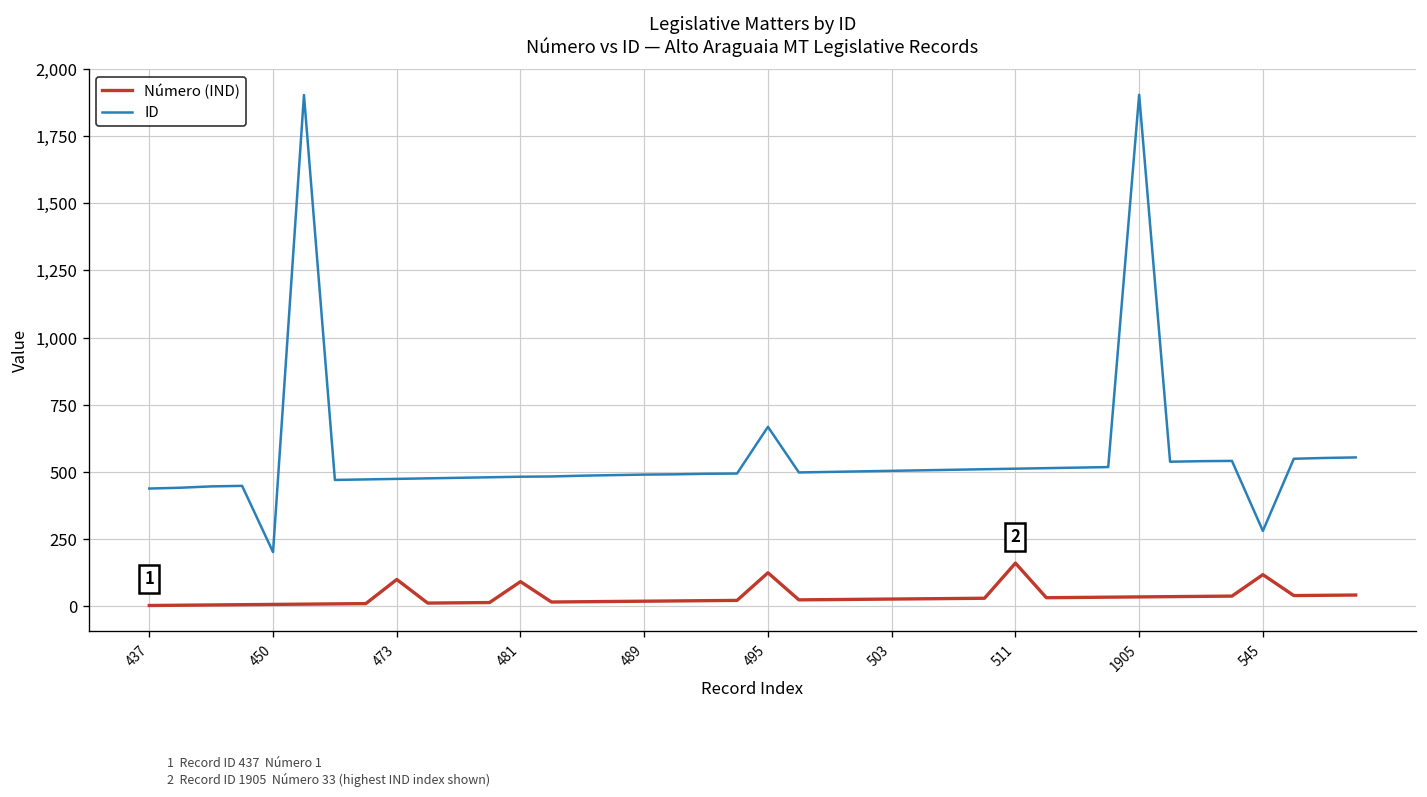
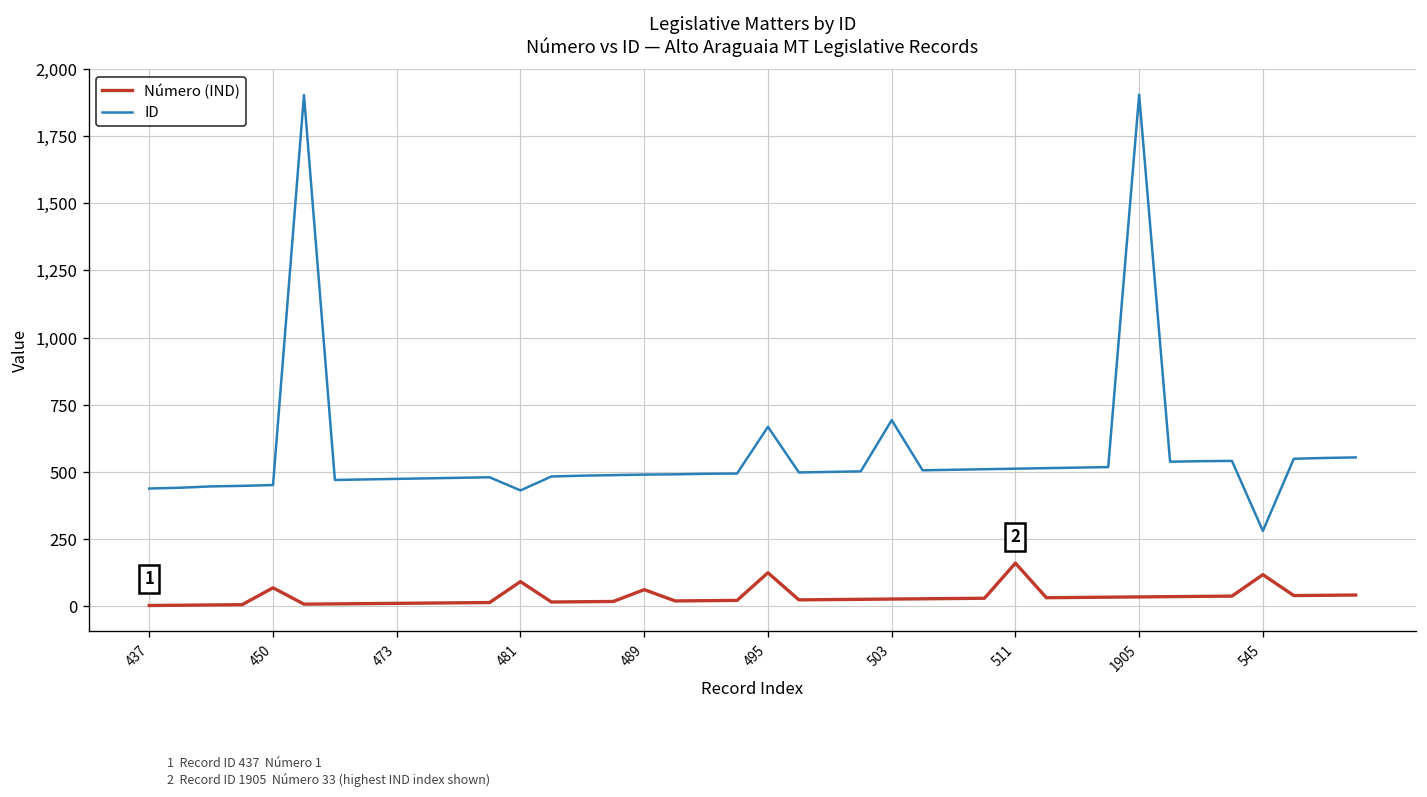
Número (IND), 450: 10 -> 70
ID, 450: 200 -> 450
Número (IND), 473: 100 -> 10
ID, 481: 480 -> 430
Número (IND), 489: 20 -> 60
ID, 503: 500 -> 690
